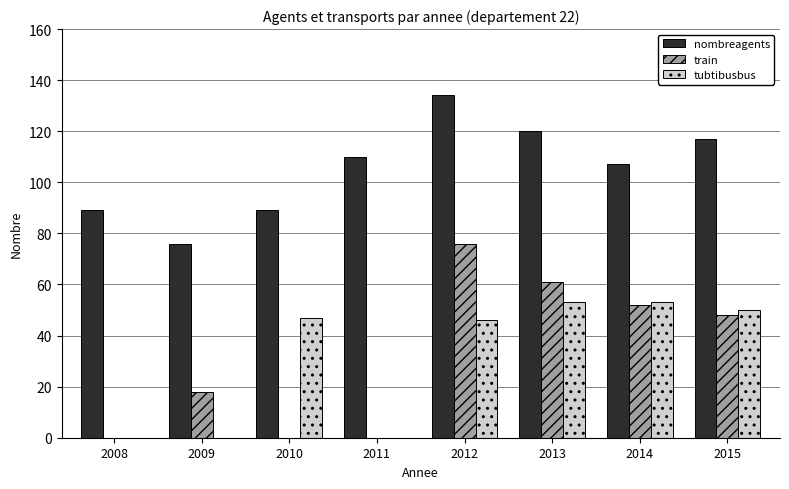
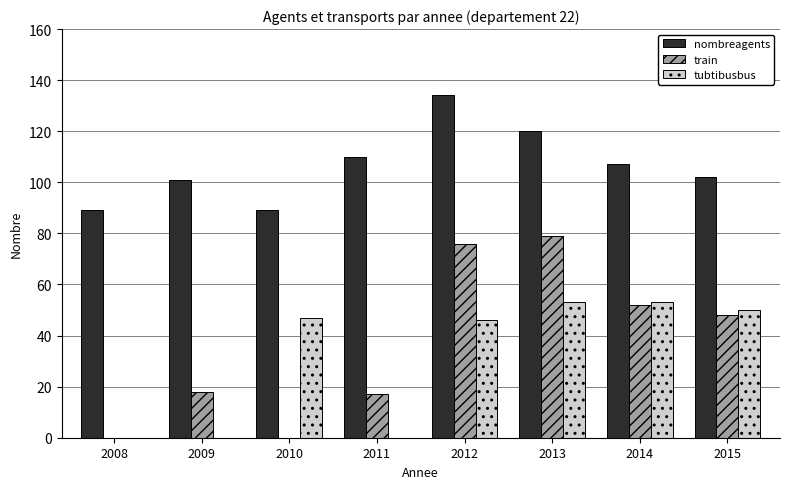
nombreagents, 2009: 76 -> 101
train, 2011: 0 -> 17
train, 2013: 61 -> 79
nombreagents, 2015: 117 -> 102
